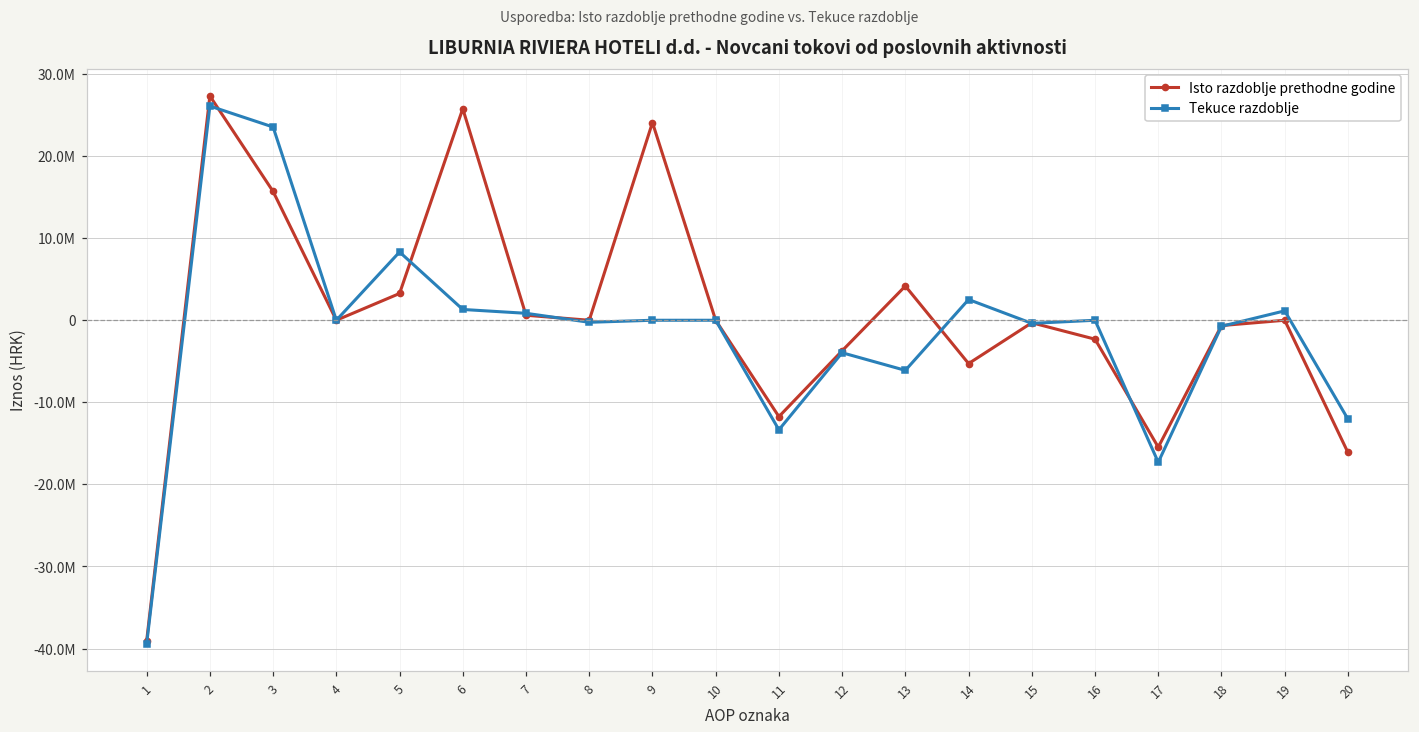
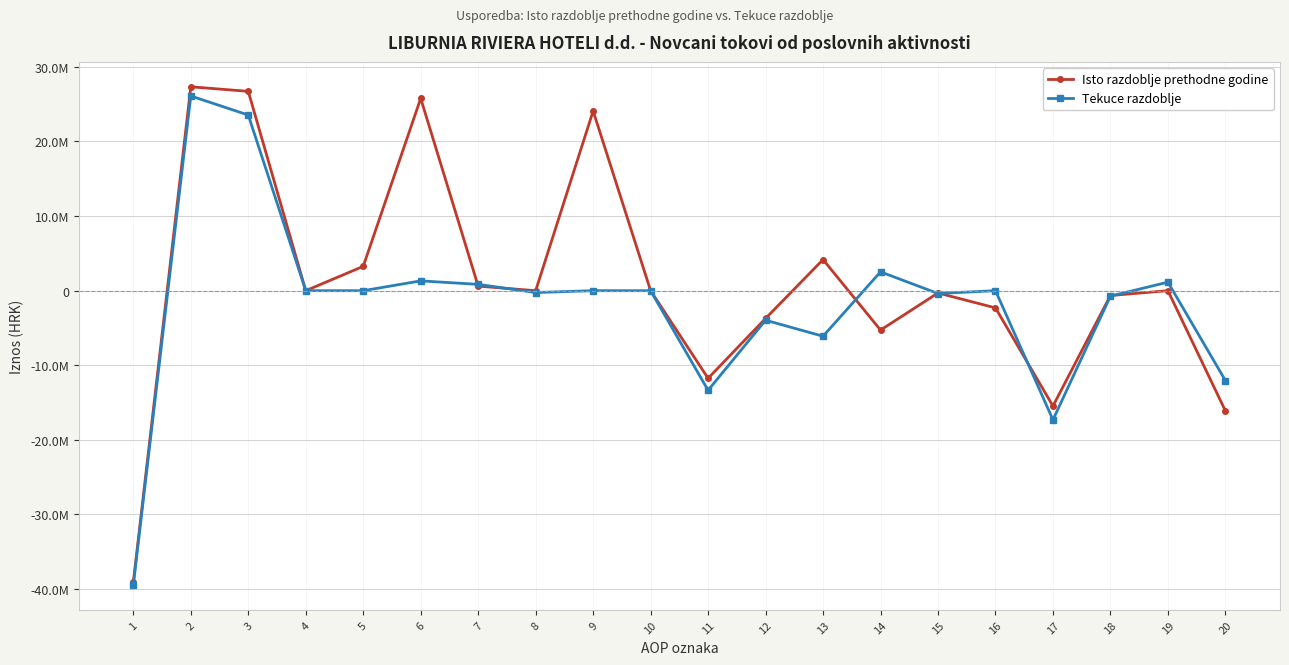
Isto razdoblje prethodne godine, 3: 16000000 -> 27000000
Tekuce razdoblje, 5: 8000000 -> 0
